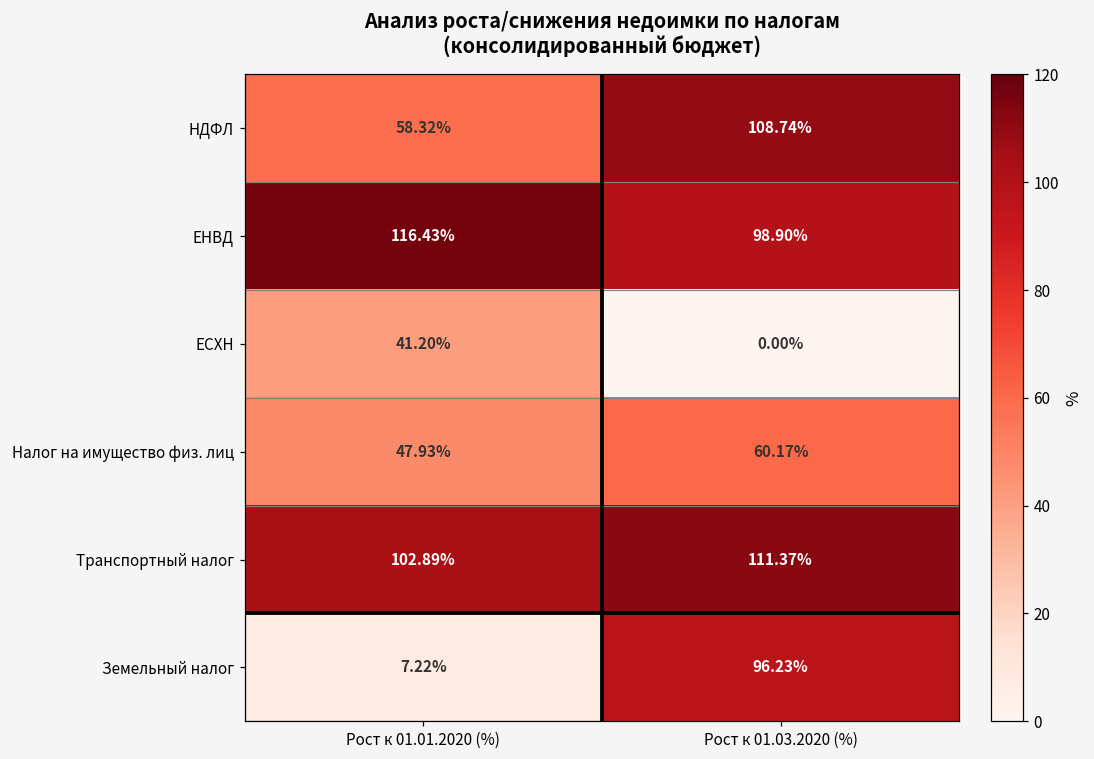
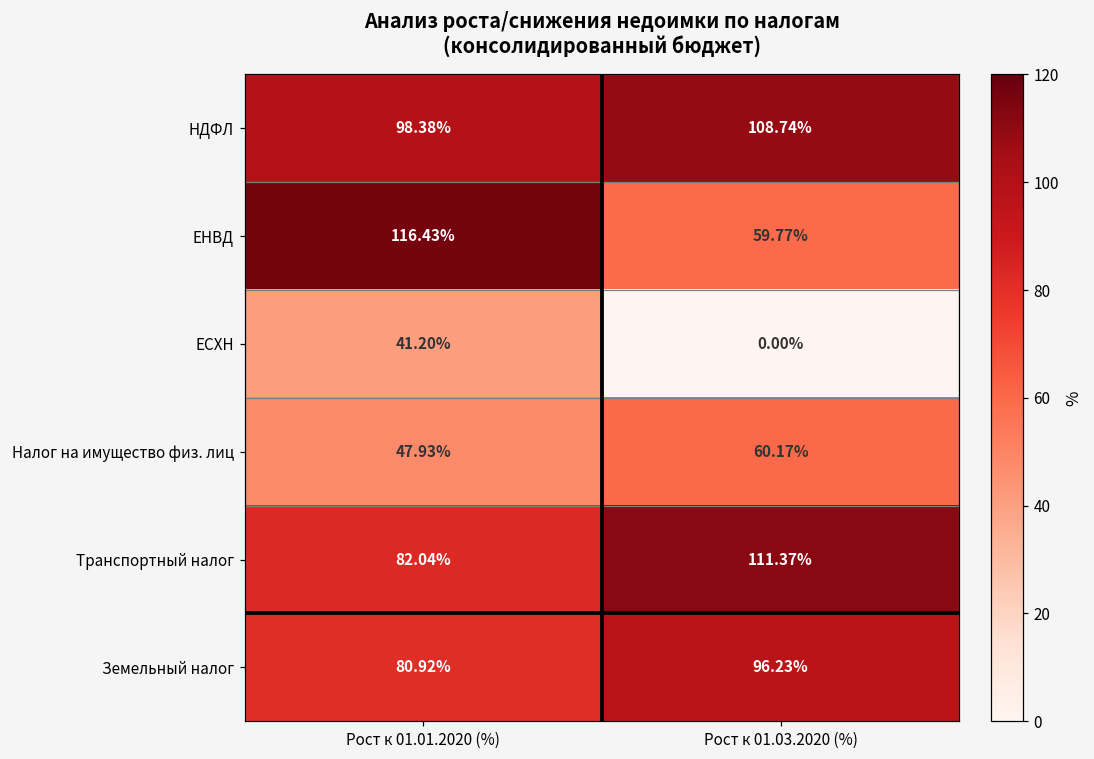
НДФЛ, Рост к 01.01.2020 (%): 58.32% -> 98.38%
ЕНВД, Рост к 01.03.2020 (%): 98.90% -> 59.77%
Транспортный налог, Рост к 01.01.2020 (%): 102.89% -> 82.04%
Земельный налог, Рост к 01.01.2020 (%): 7.22% -> 80.92%
